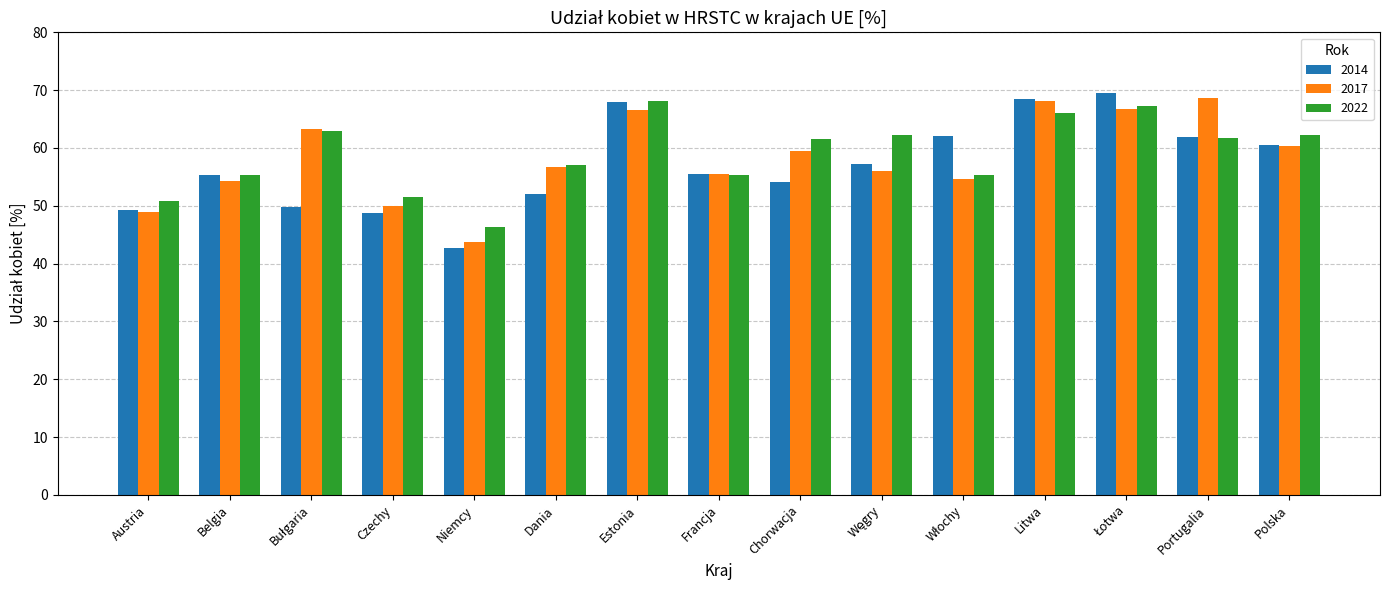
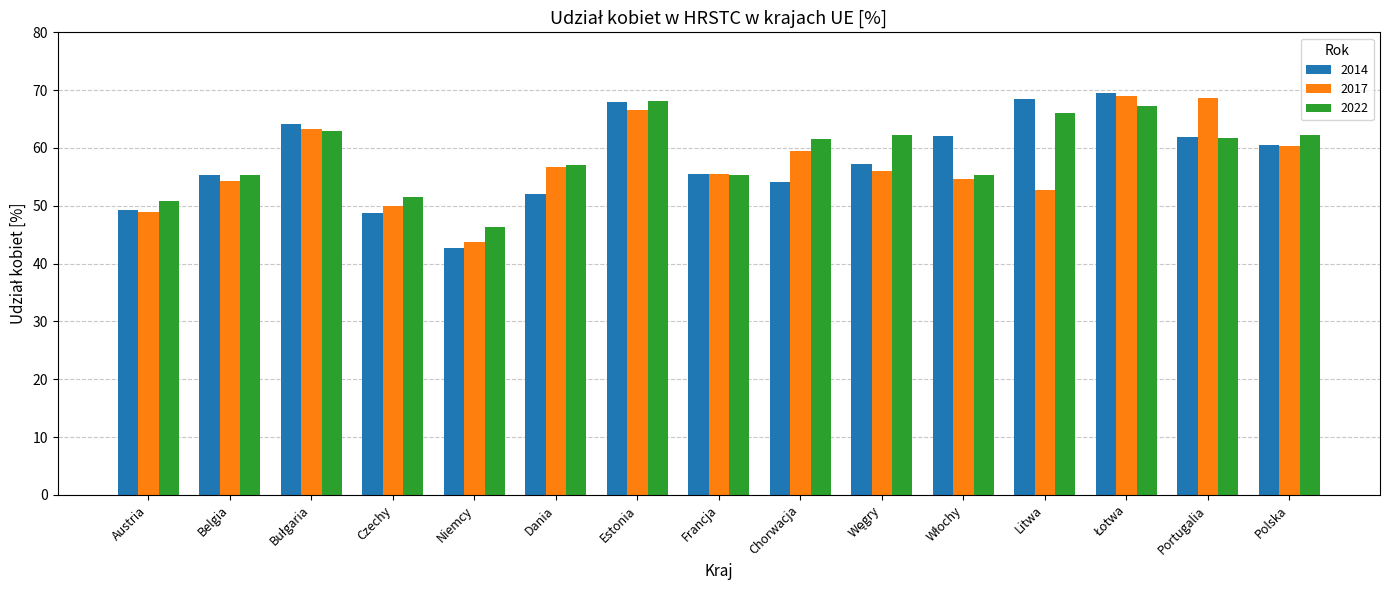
2014, Bułgaria: 50 -> 64
2017, Litwa: 68 -> 53
2017, Łotwa: 67 -> 69
